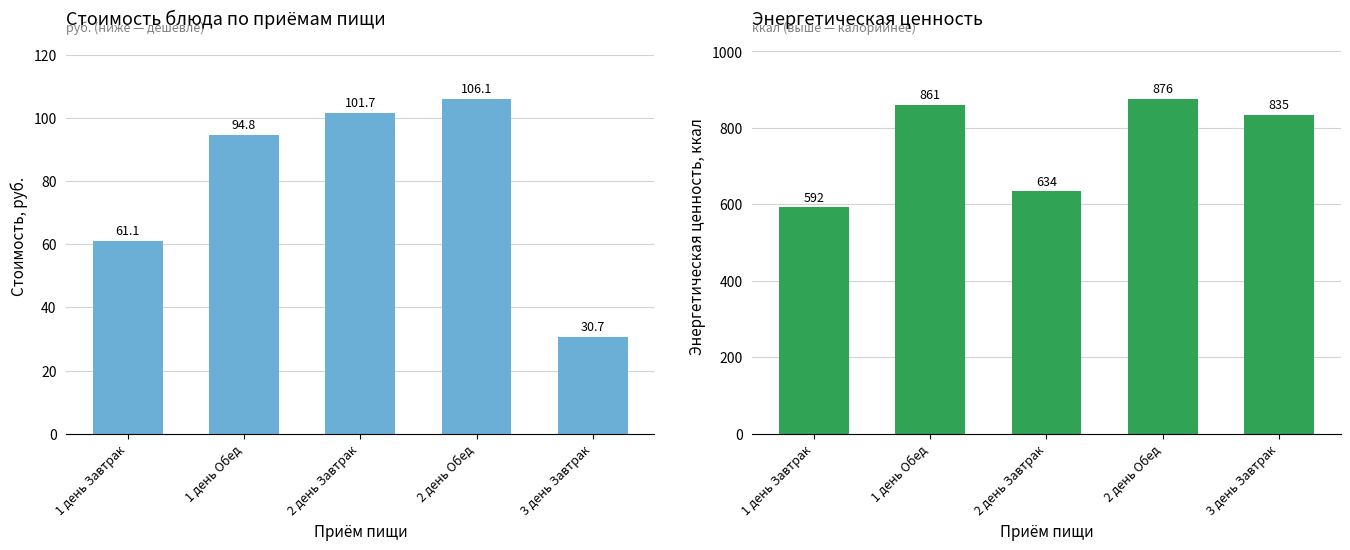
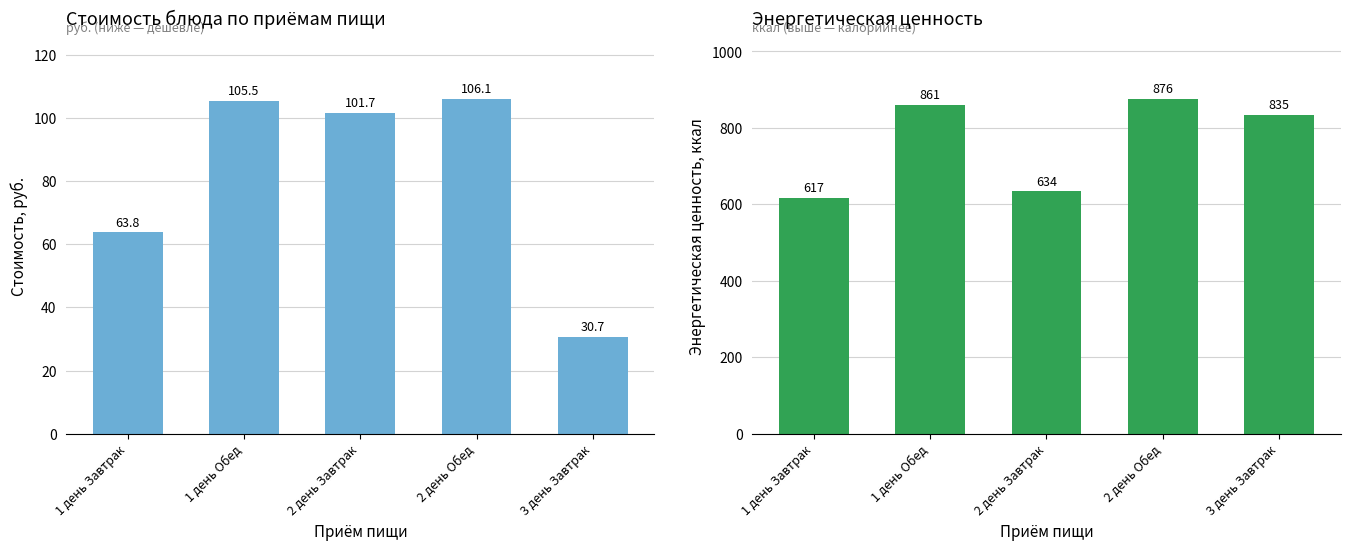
Стоимость блюда по приёмам пищи, 1 день Завтрак: 61.1 -> 63.8
Стоимость блюда по приёмам пищи, 1 день Обед: 94.8 -> 105.5
Энергетическая ценность, 1 день Завтрак: 592 -> 617
